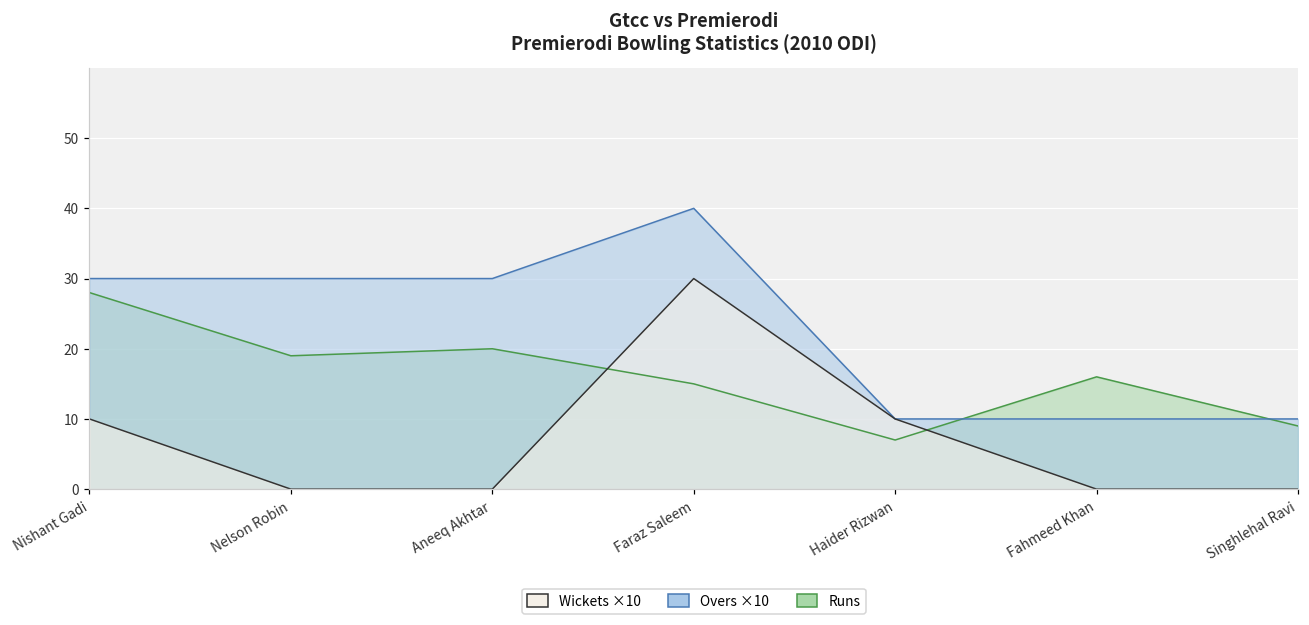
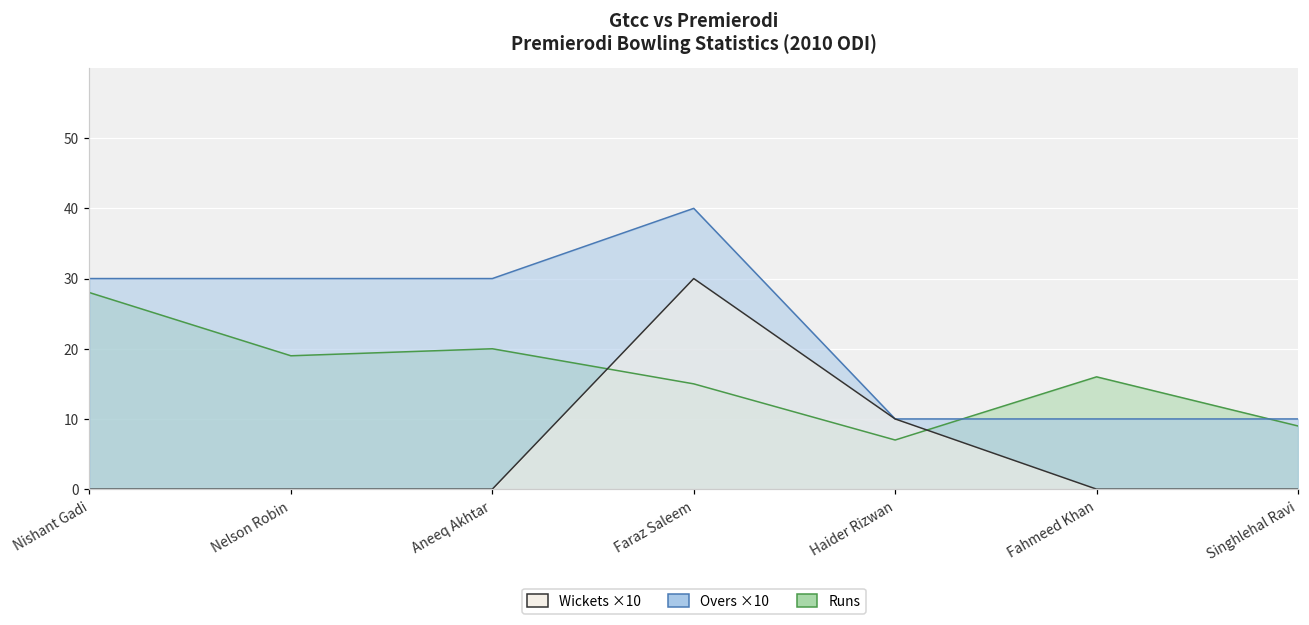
Wickets ×10, Nishant Gadi: 10 -> 0
